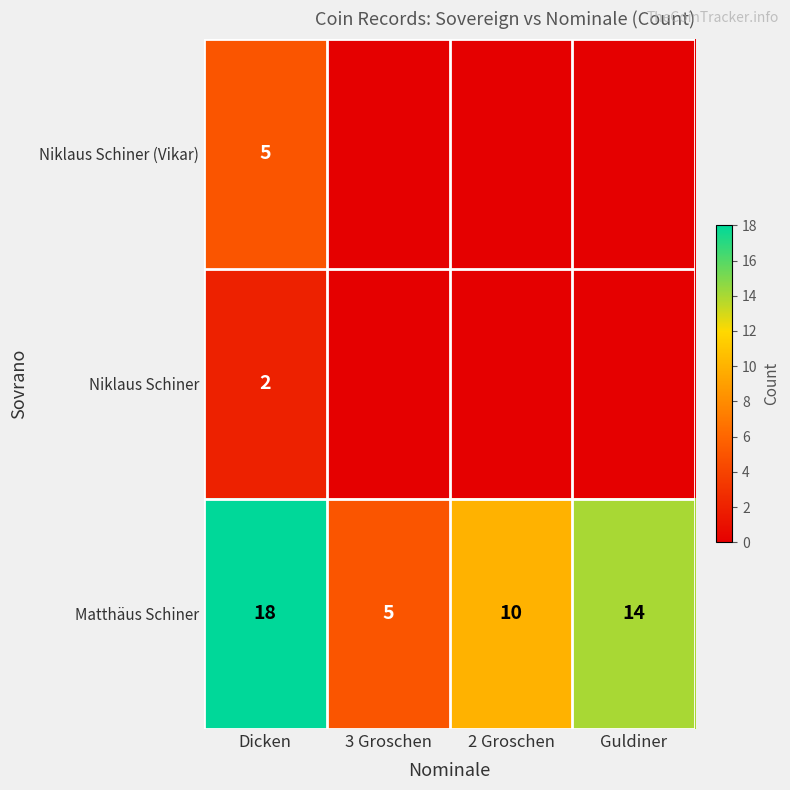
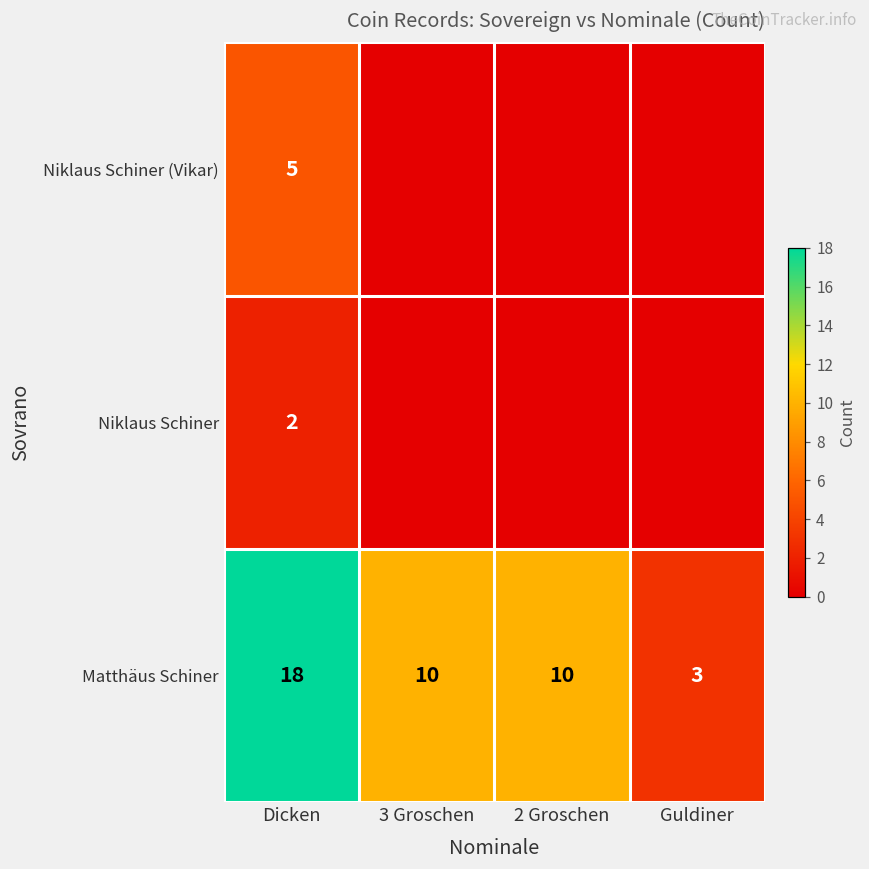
Matthäus Schiner, 3 Groschen: 5 -> 10
Matthäus Schiner, Guldiner: 14 -> 3
